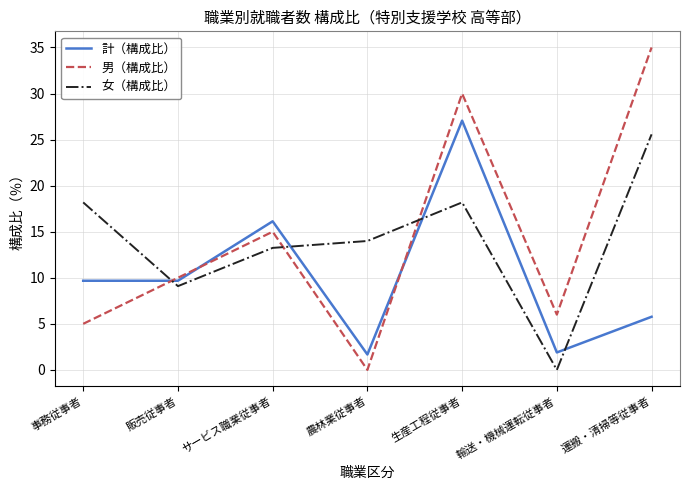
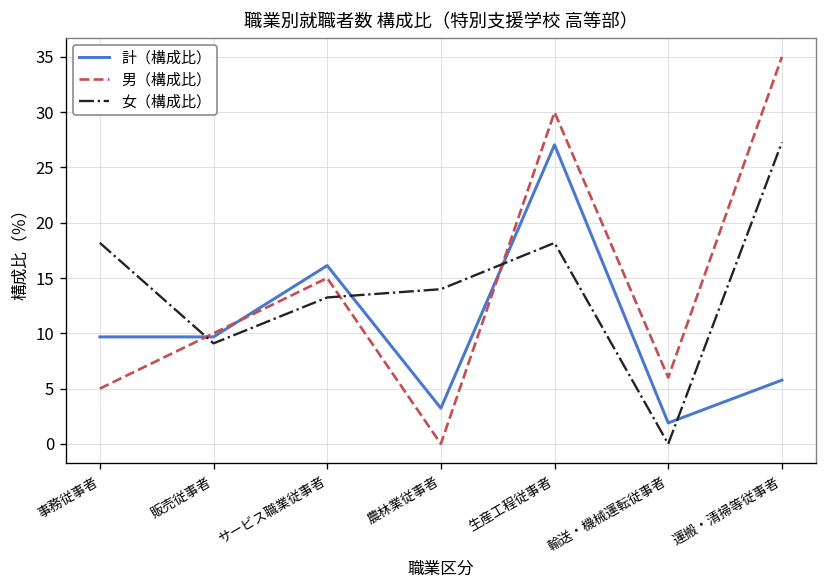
計（構成比）, 農林業従事者: 2 -> 3
女（構成比）, 運搬・清掃等従事者: 26 -> 27
